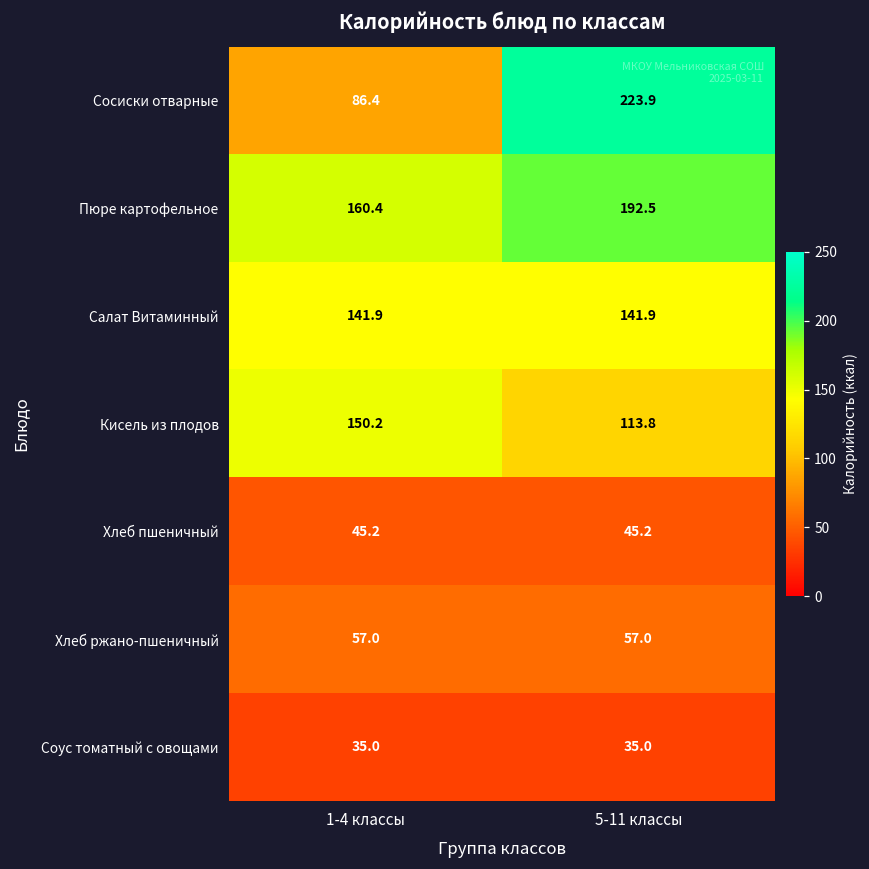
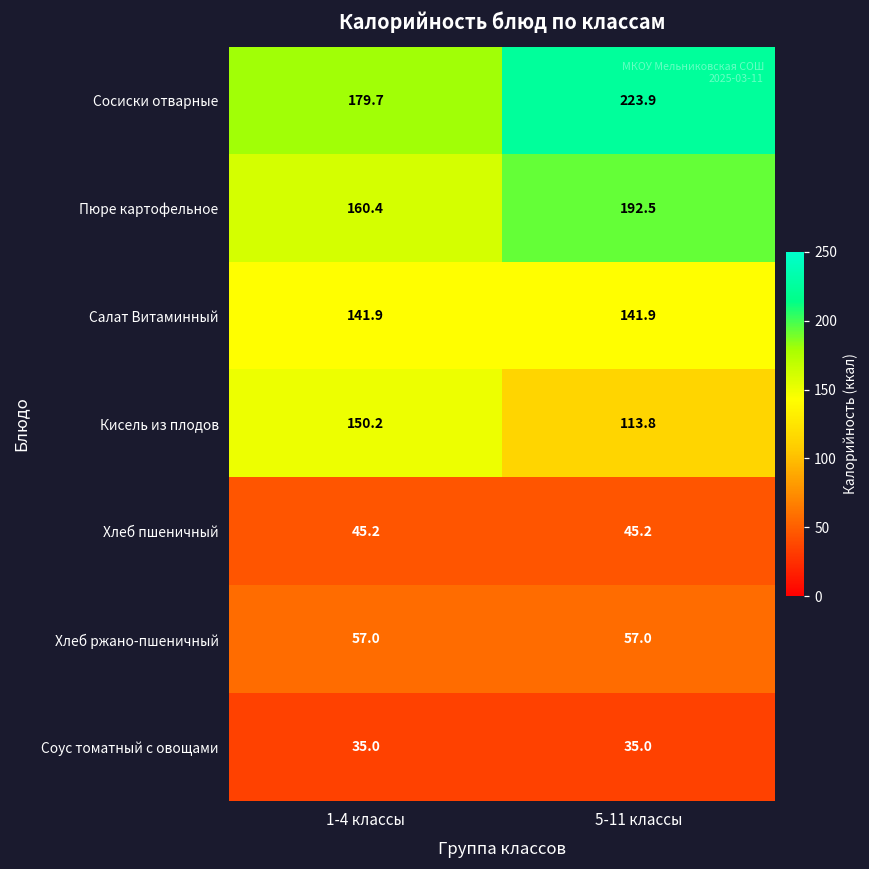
Сосиски отварные, 1-4 классы: 86.4 -> 179.7
